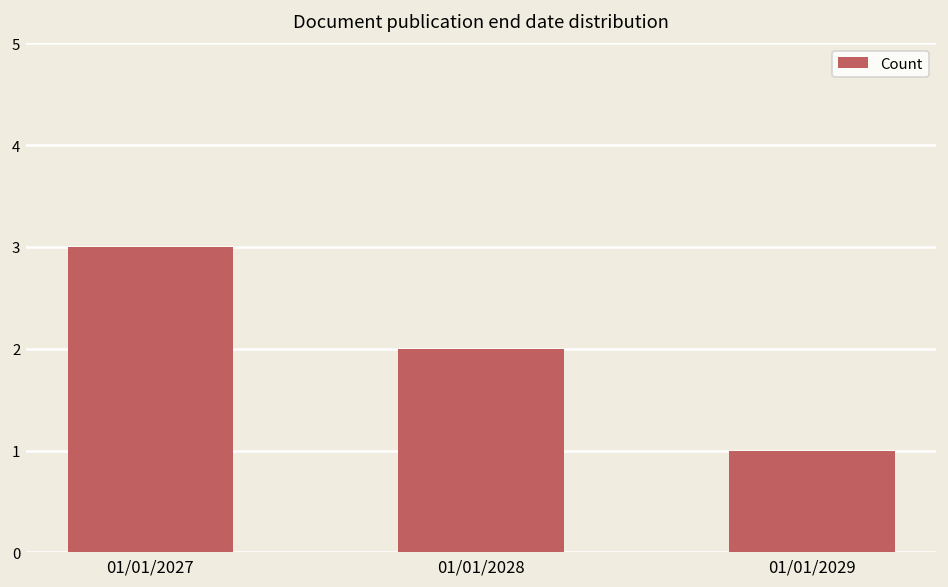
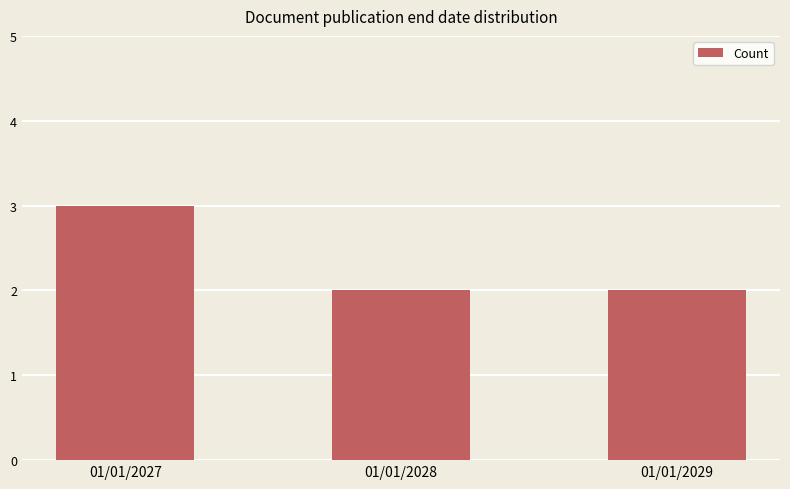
01/01/2029: 1 -> 2
